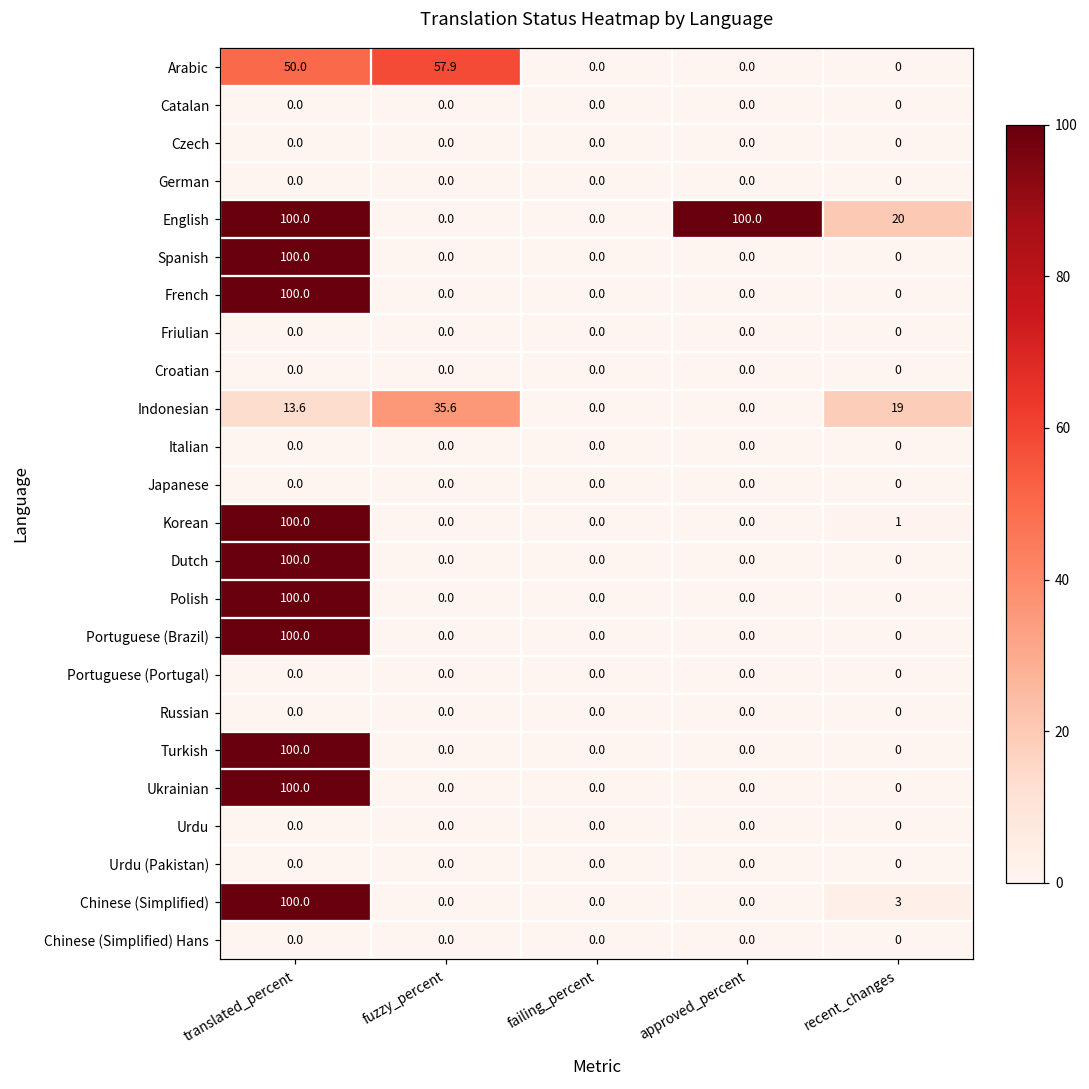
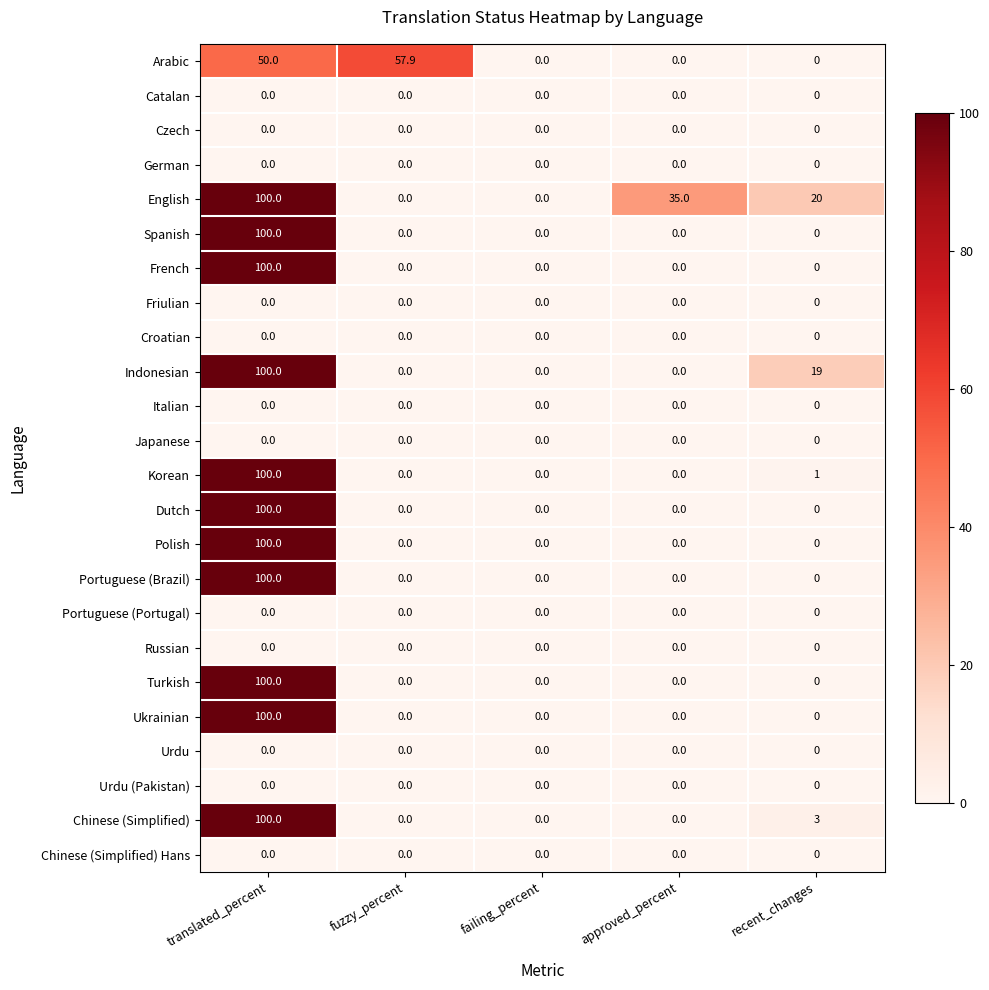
English, approved_percent: 100.0 -> 35.0
Indonesian, translated_percent: 13.6 -> 100.0
Indonesian, fuzzy_percent: 35.6 -> 0.0
